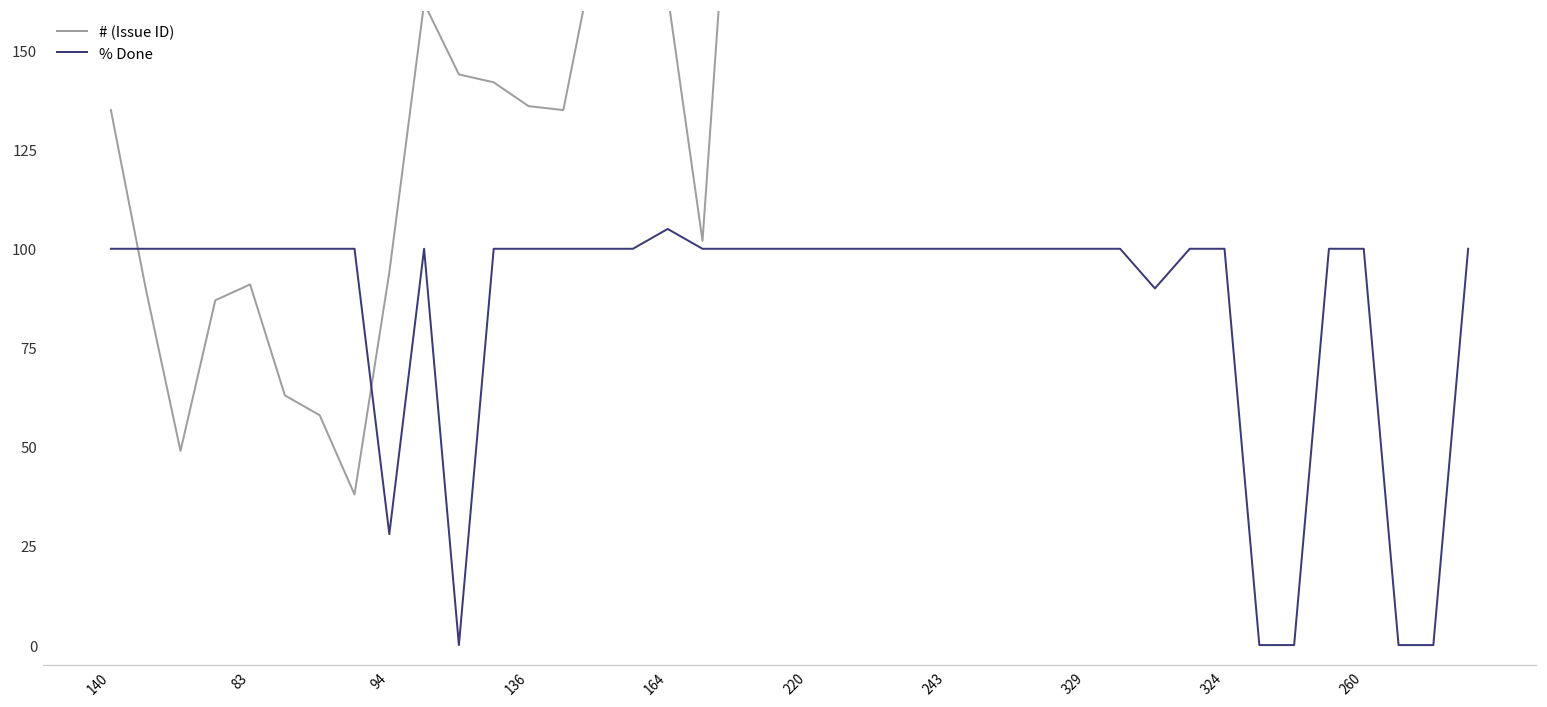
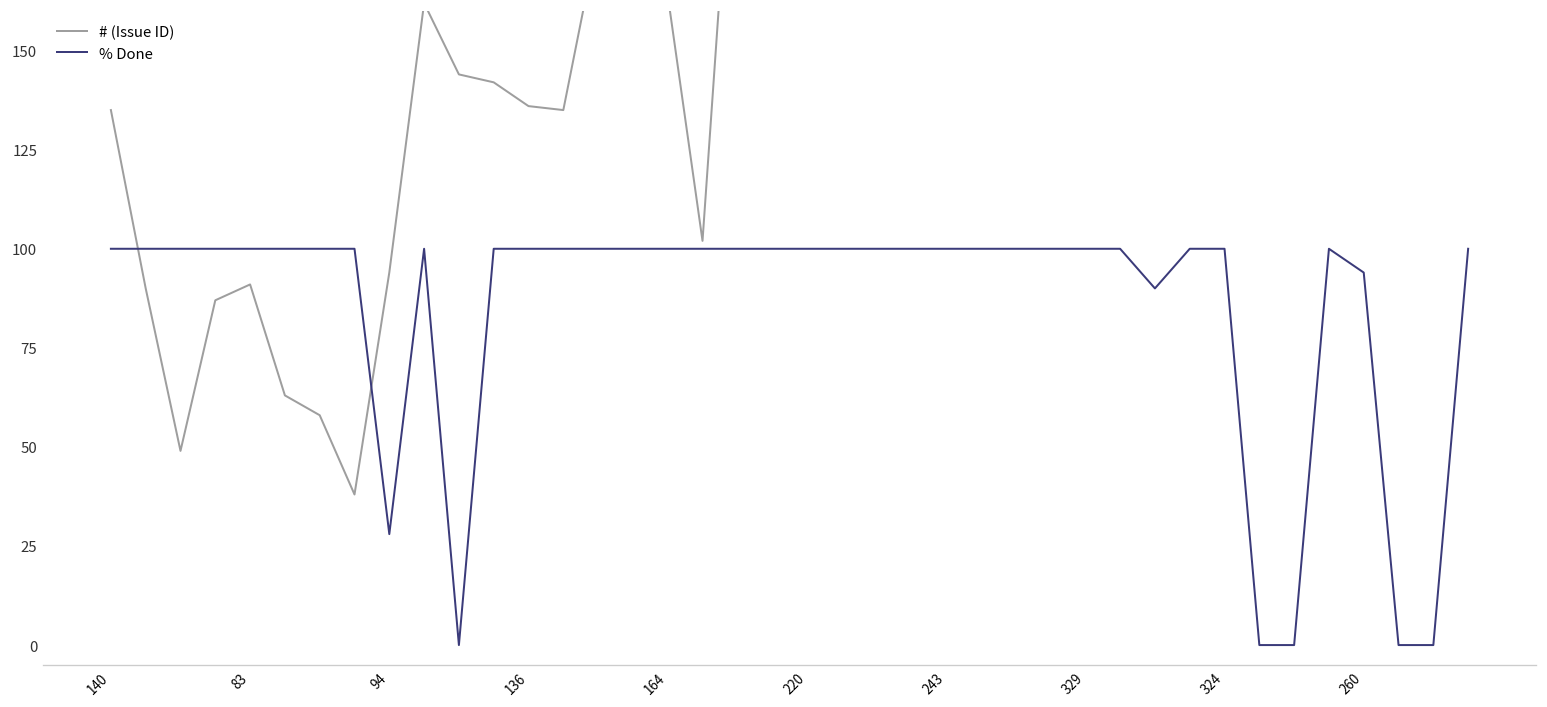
% Done, 164: 105 -> 100
% Done, 260: 100 -> 94
